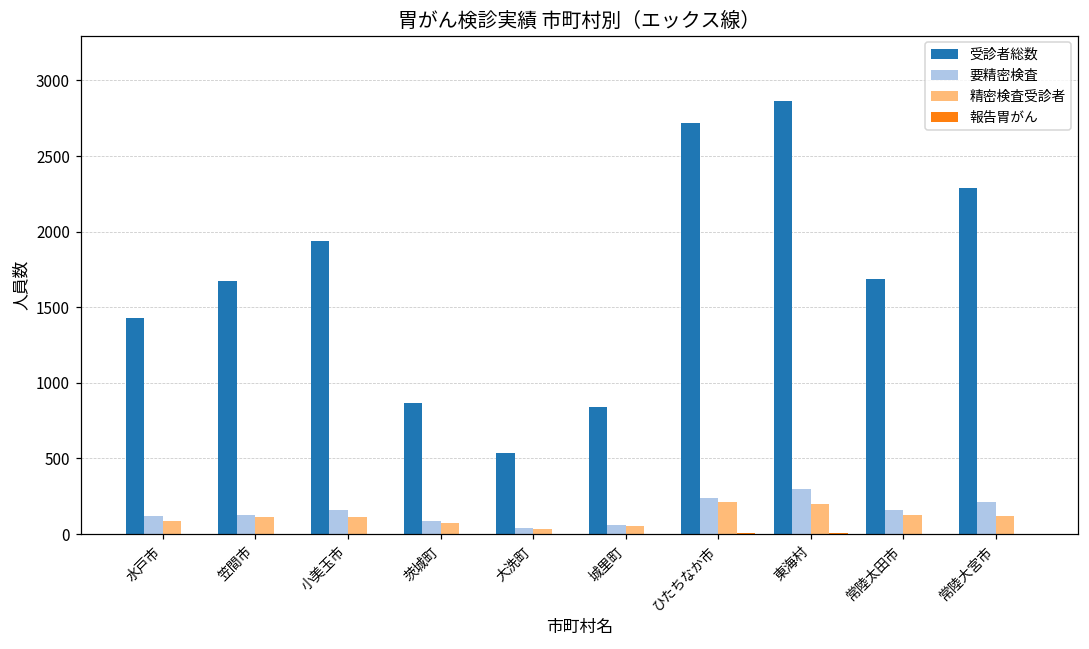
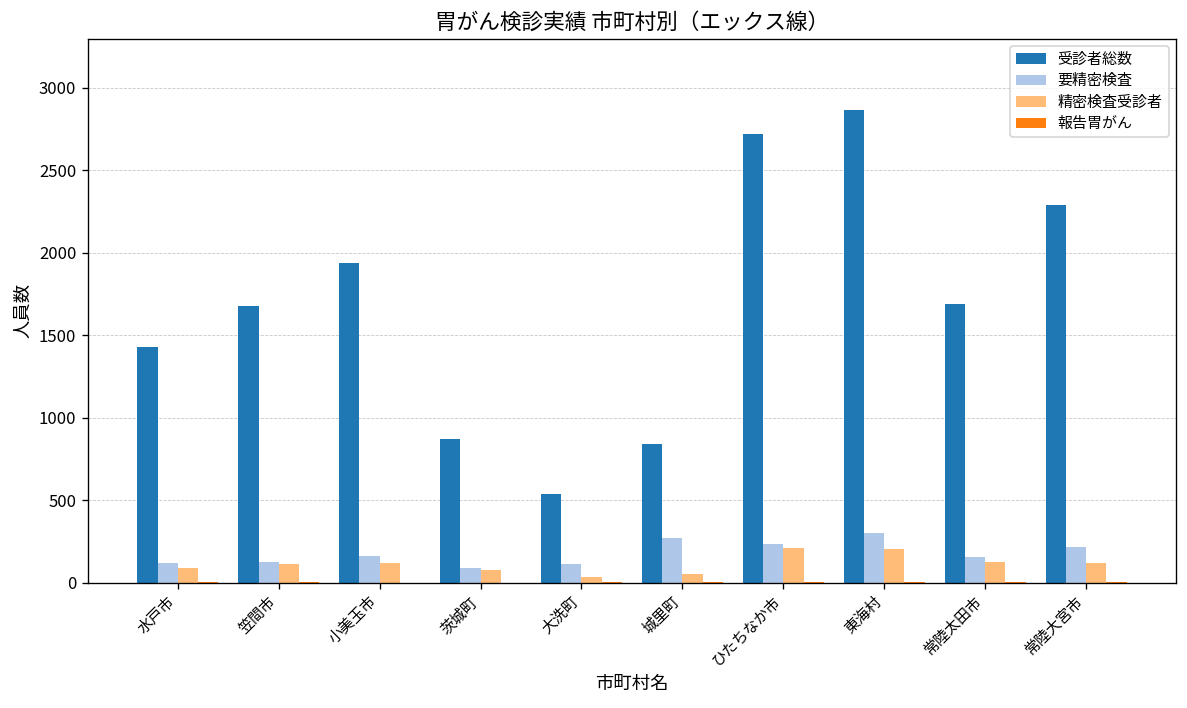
要精密検査, 大洗町: 40 -> 110
要精密検査, 城里町: 60 -> 270
